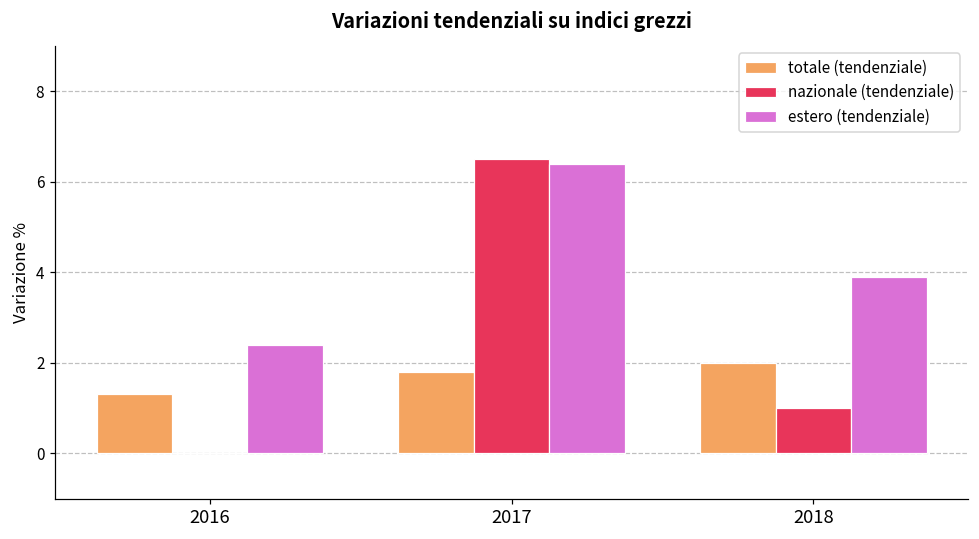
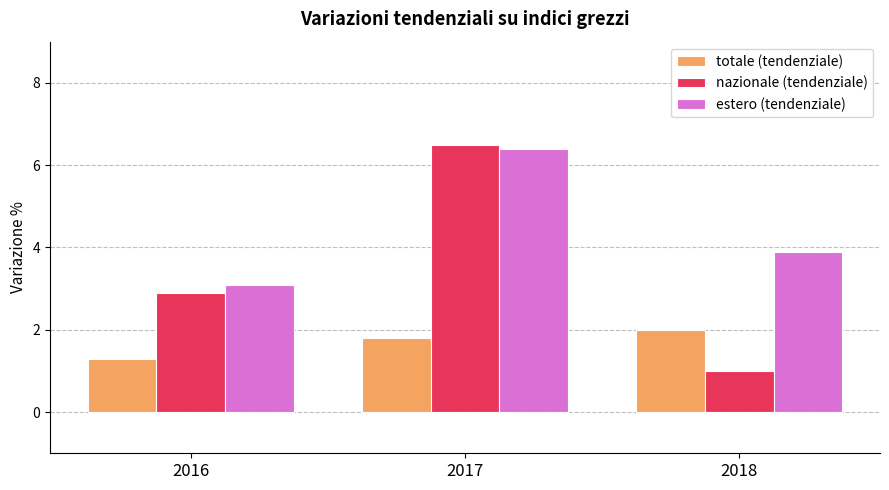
nazionale (tendenziale), 2016: 0.0 -> 2.9
estero (tendenziale), 2016: 2.4 -> 3.1
